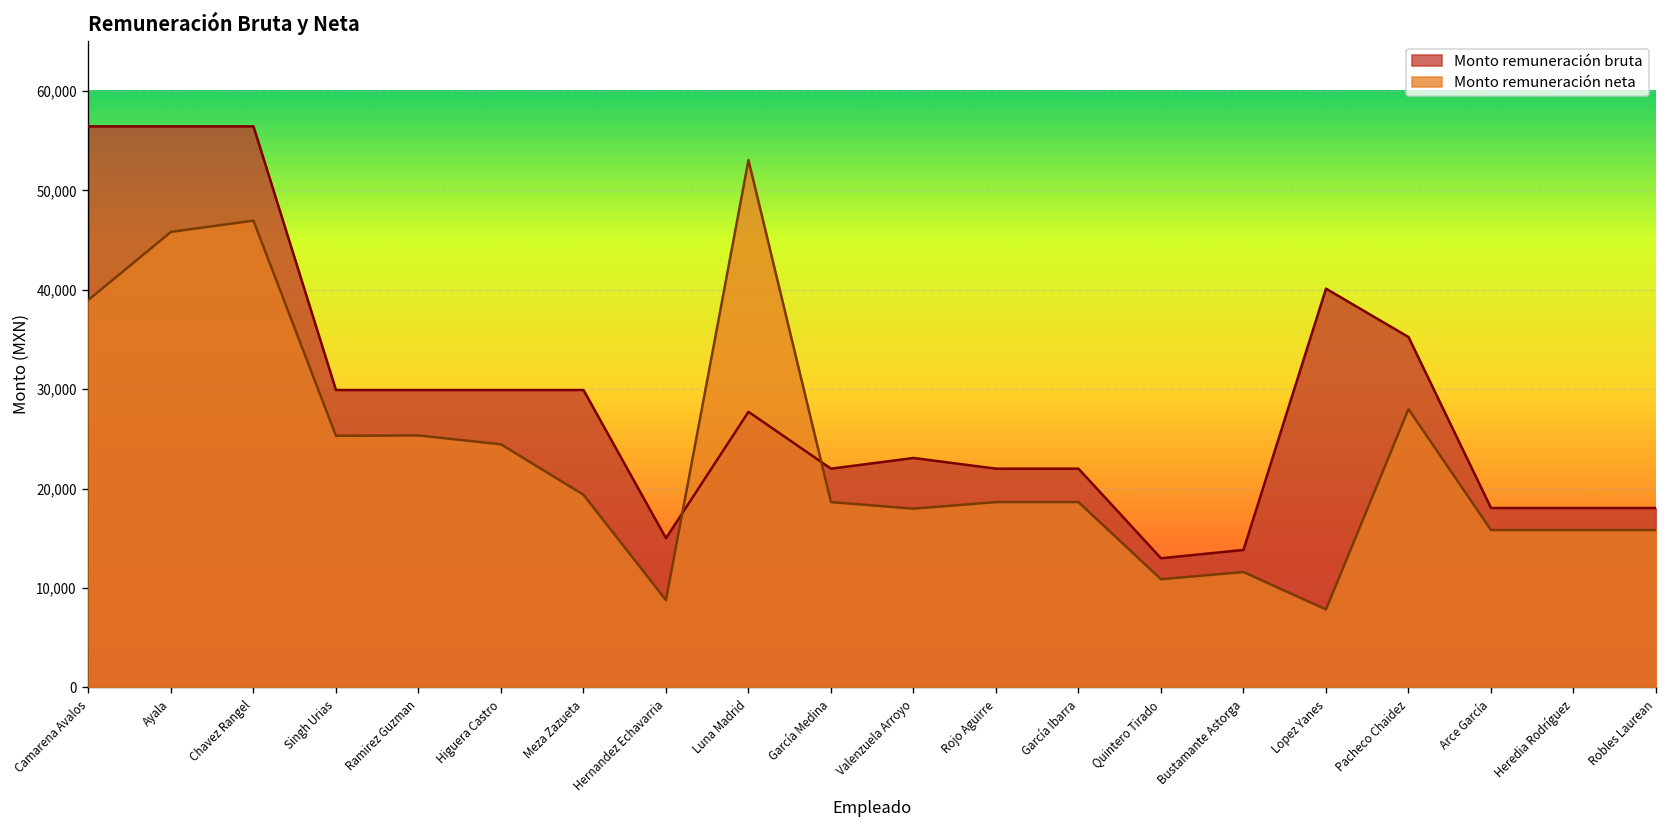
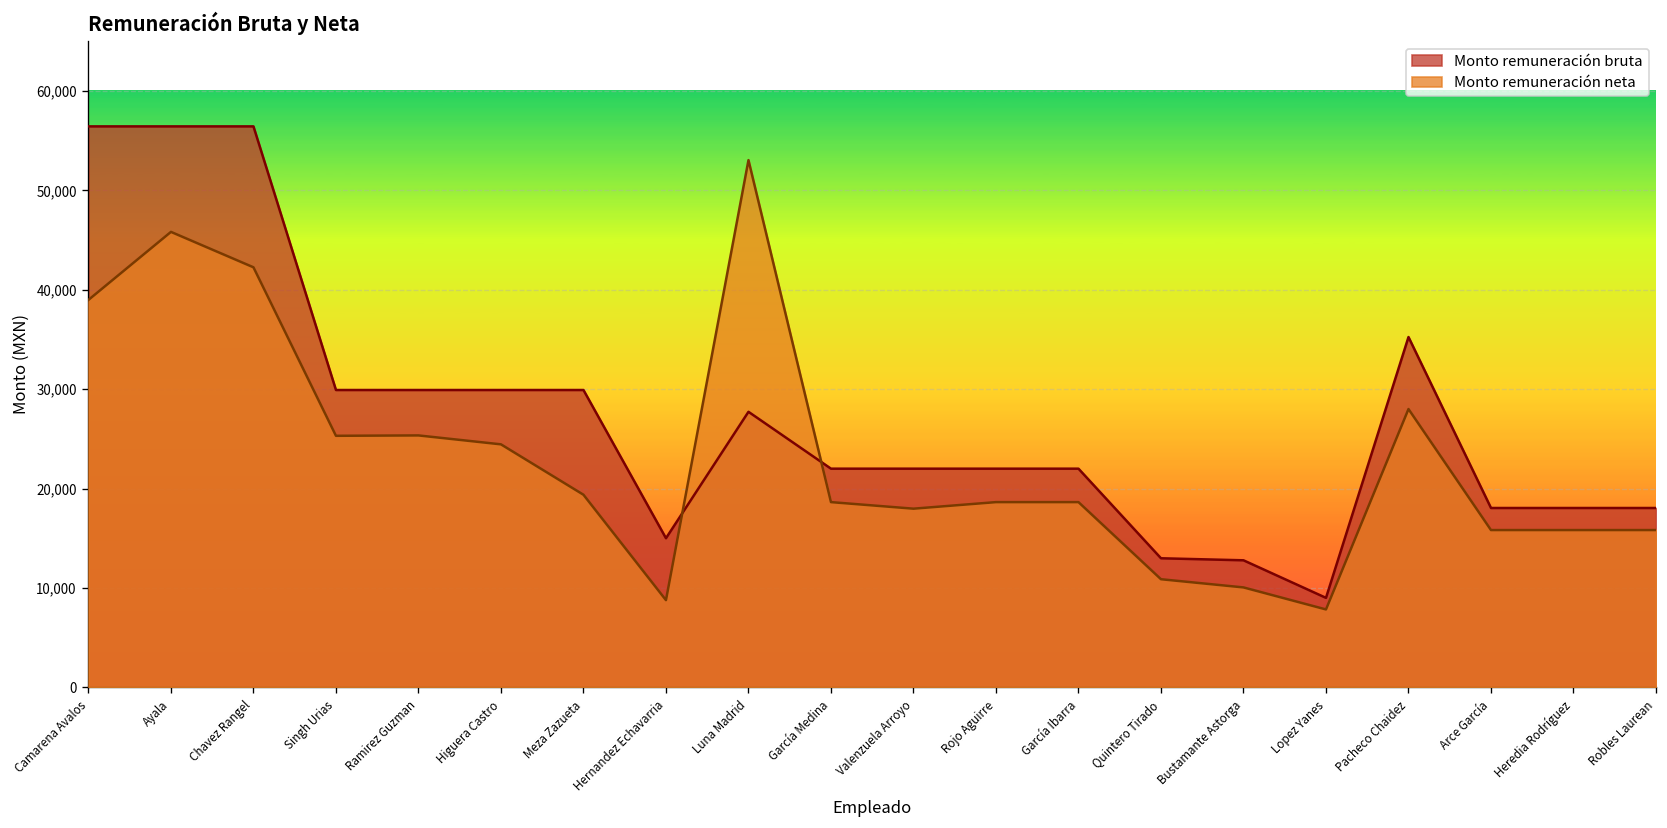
Monto remuneración neta, Chavez Rangel: 47,000 -> 42,000
Monto remuneración bruta, Valenzuela Arroyo: 23,000 -> 22,000
Monto remuneración bruta, Bustamante Astorga: 14,000 -> 13,000
Monto remuneración neta, Bustamante Astorga: 12,000 -> 10,000
Monto remuneración bruta, Lopez Yanes: 40,000 -> 9,000
